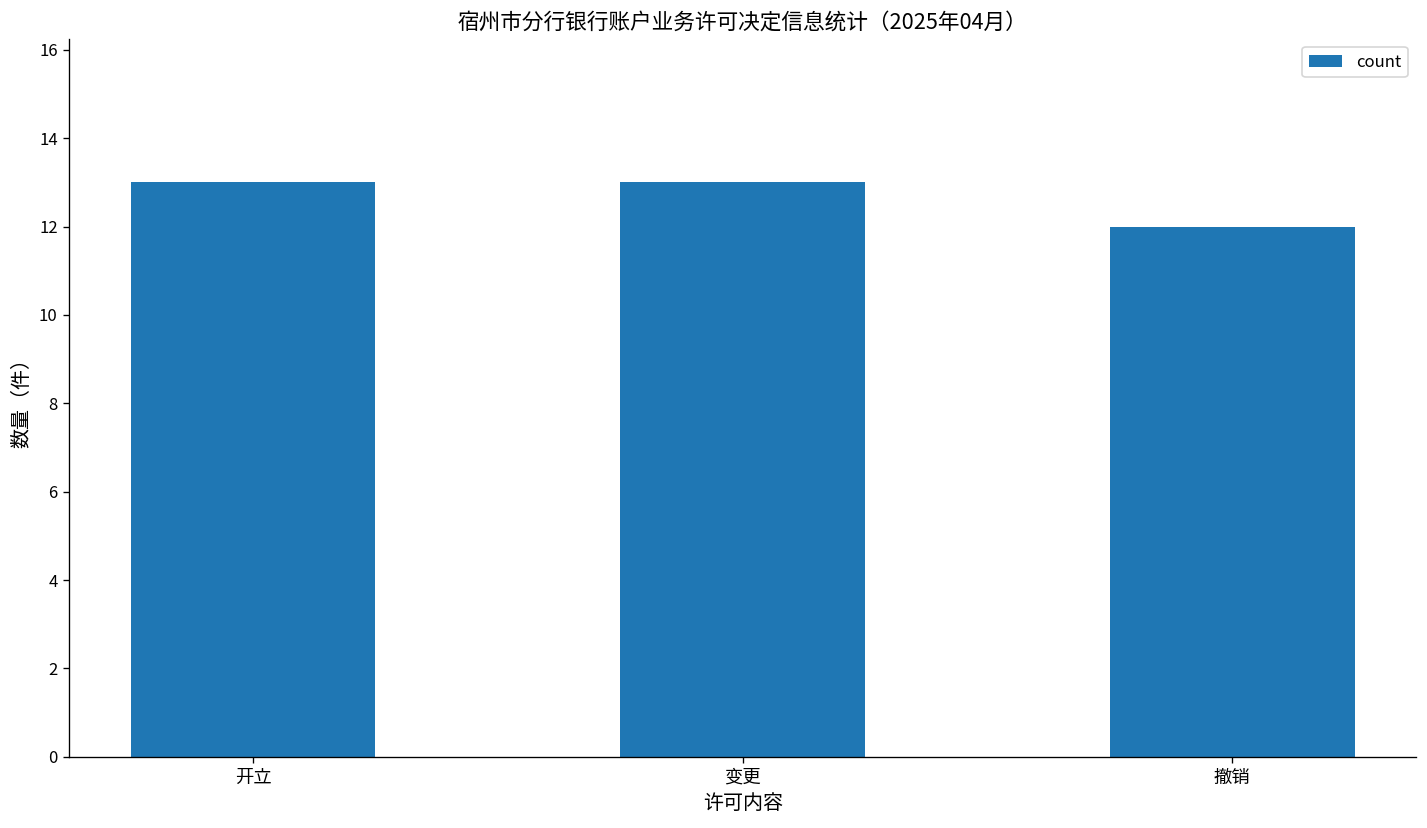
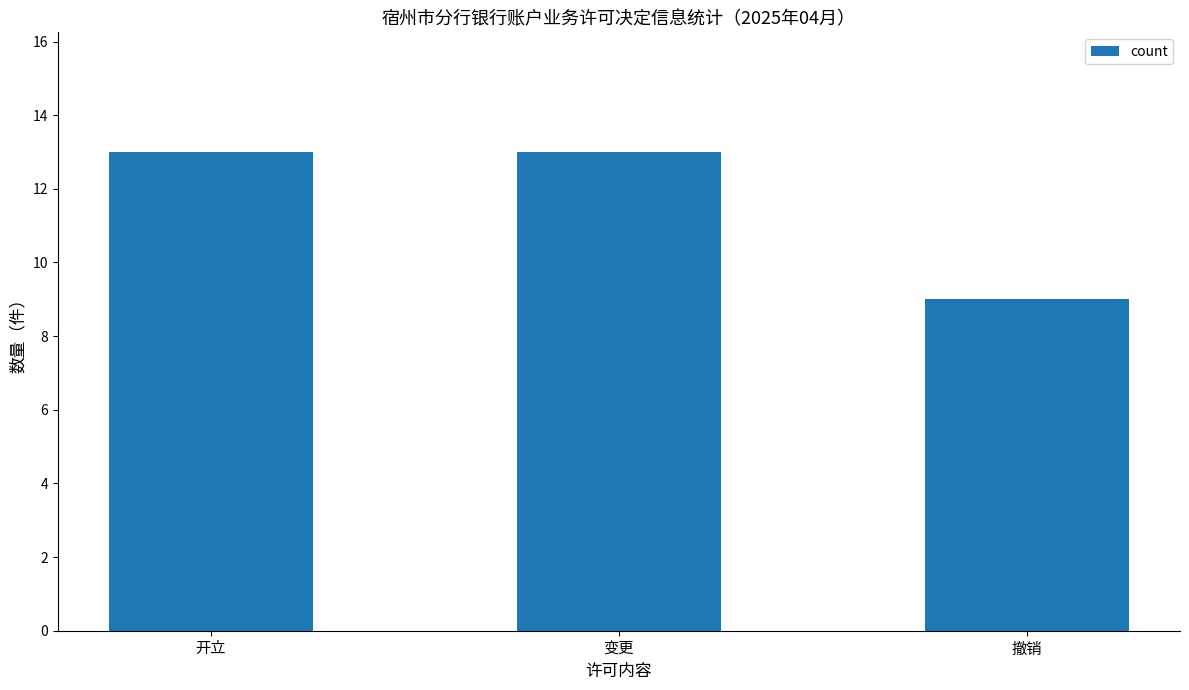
撤销: 12 -> 9
